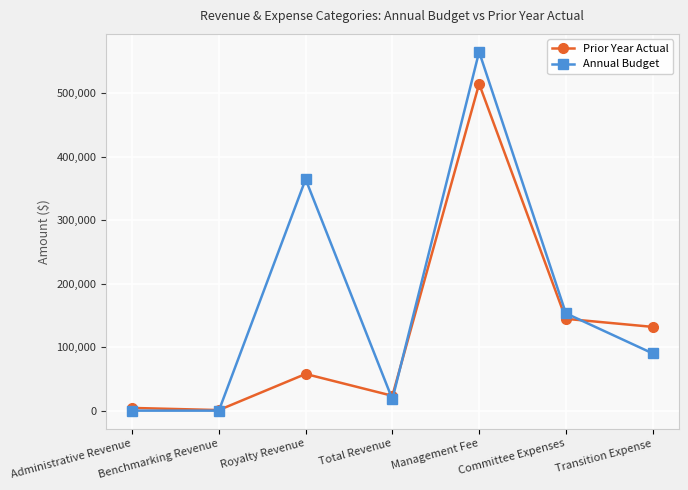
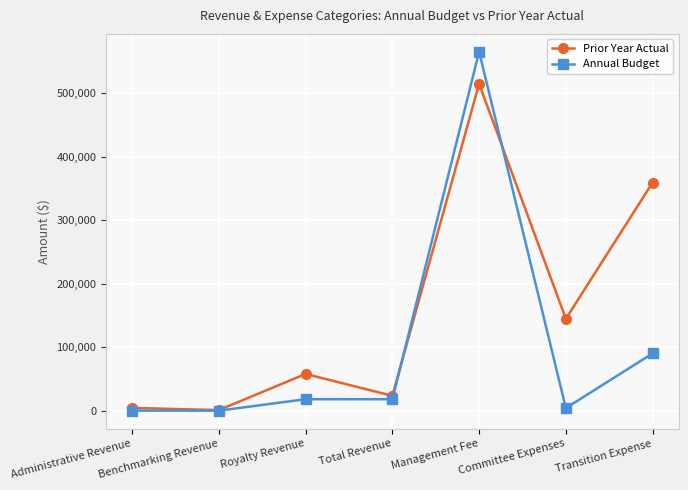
Annual Budget, Royalty Revenue: 360,000 -> 20,000
Annual Budget, Committee Expenses: 150,000 -> 0
Prior Year Actual, Transition Expense: 130,000 -> 360,000
